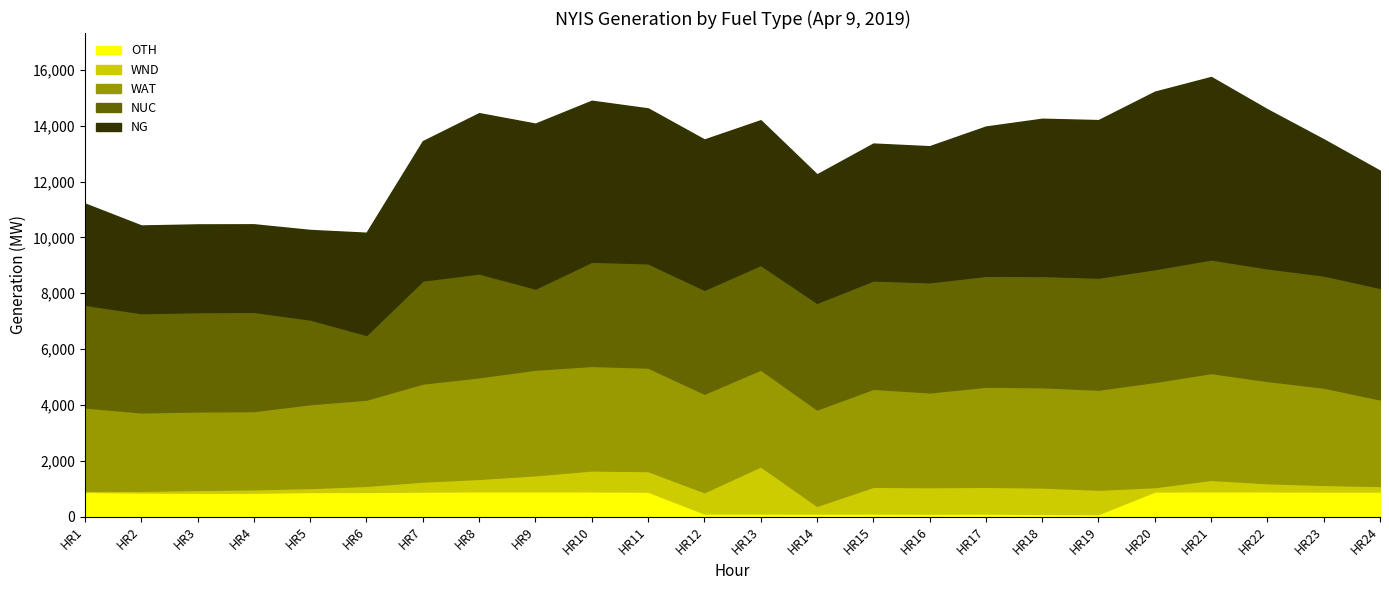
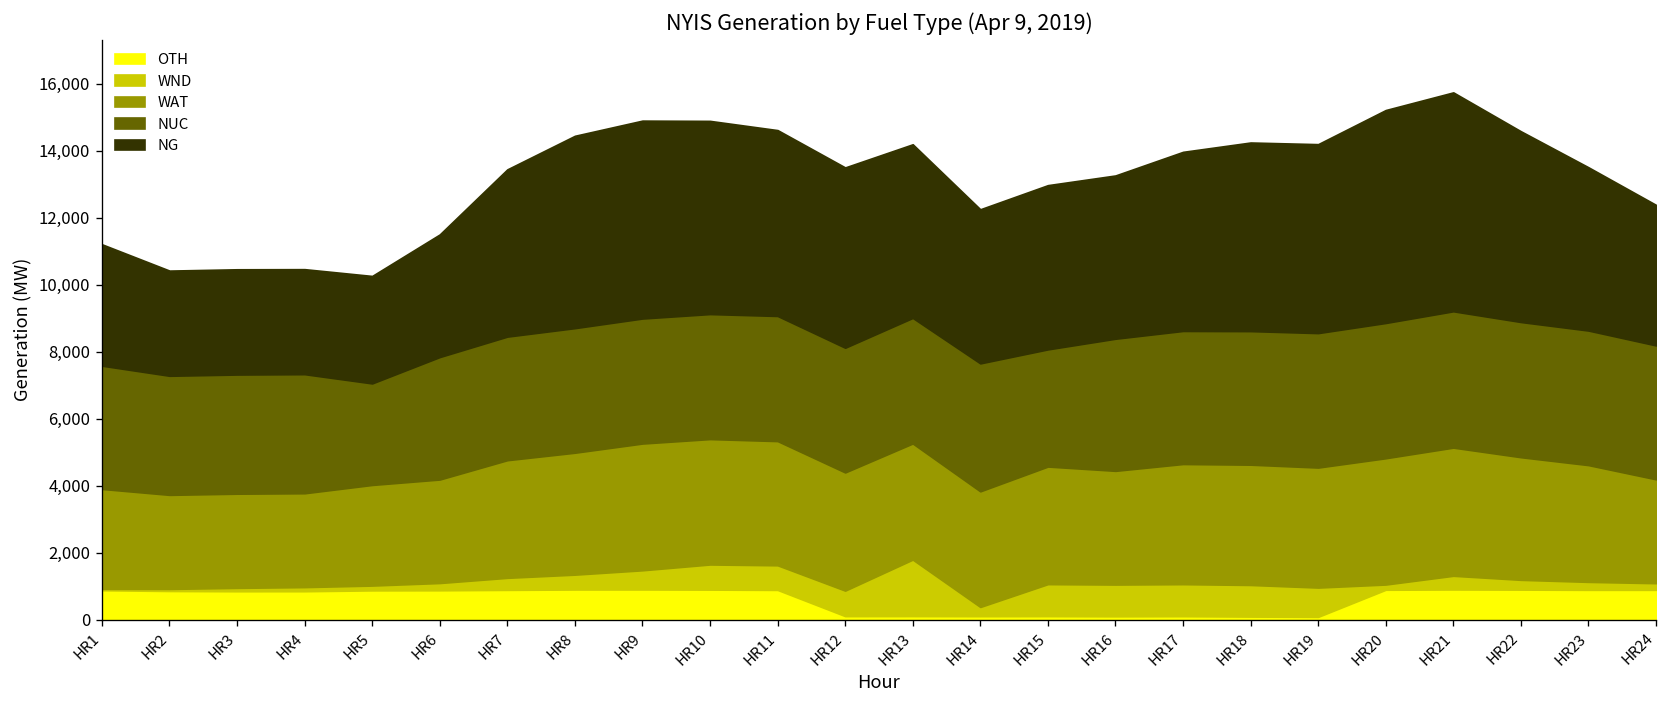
NUC, HR6: 2,300 -> 3,700
NUC, HR9: 2,900 -> 3,700
NUC, HR15: 3,900 -> 3,500
